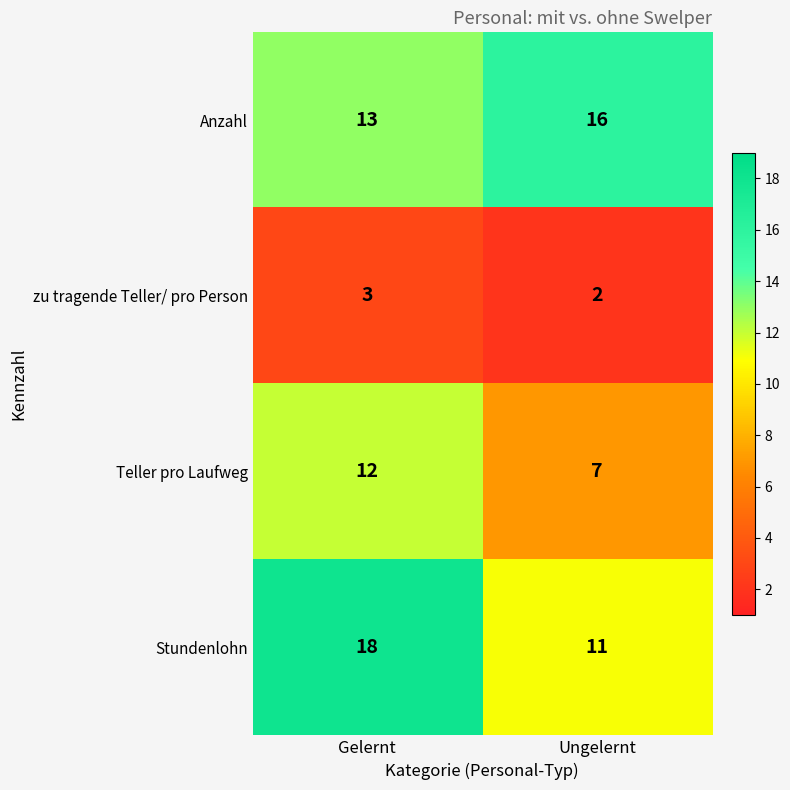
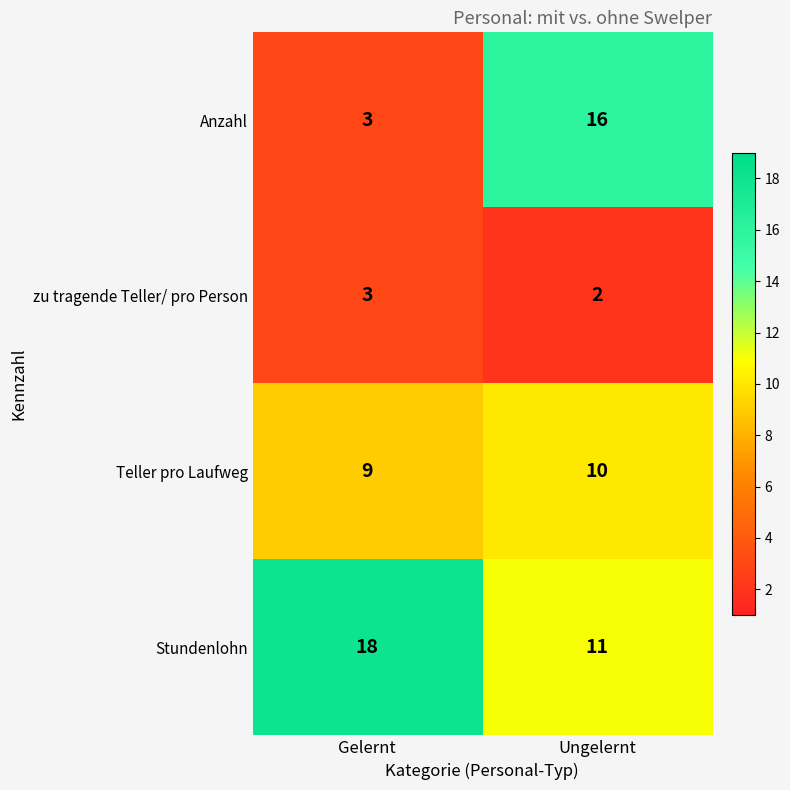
Anzahl, Gelernt: 13 -> 3
Teller pro Laufweg, Gelernt: 12 -> 9
Teller pro Laufweg, Ungelernt: 7 -> 10
